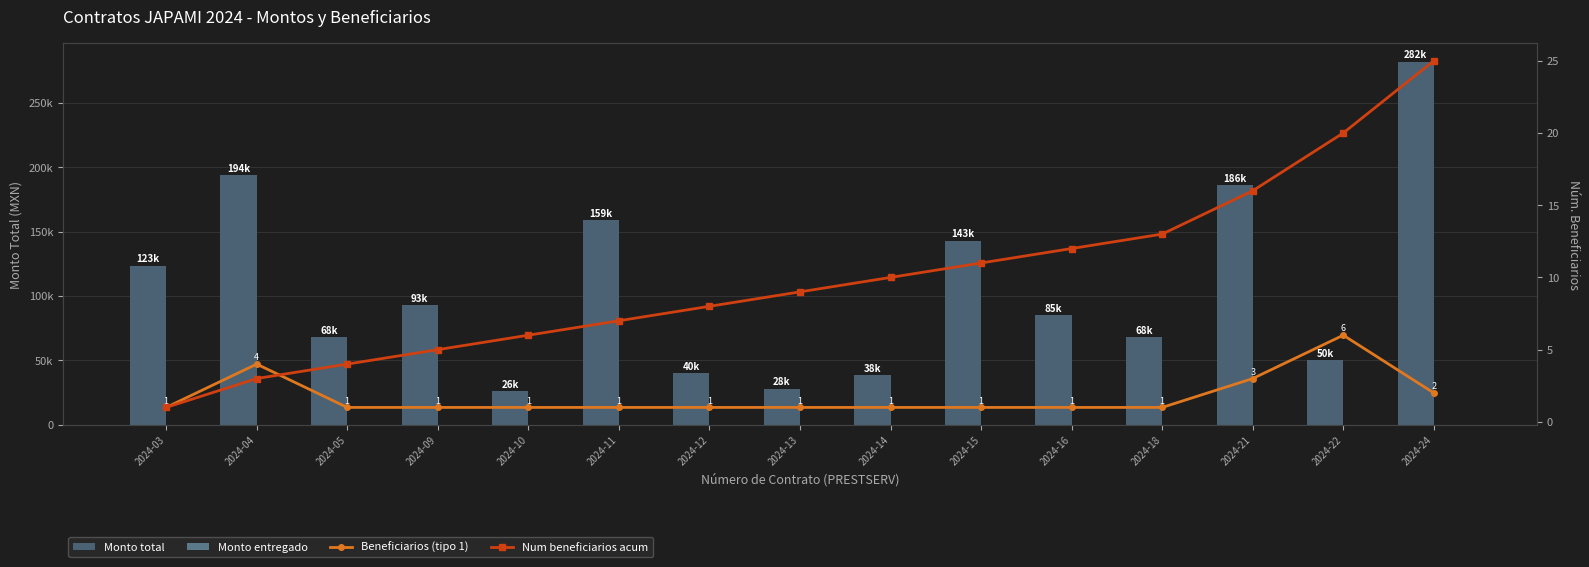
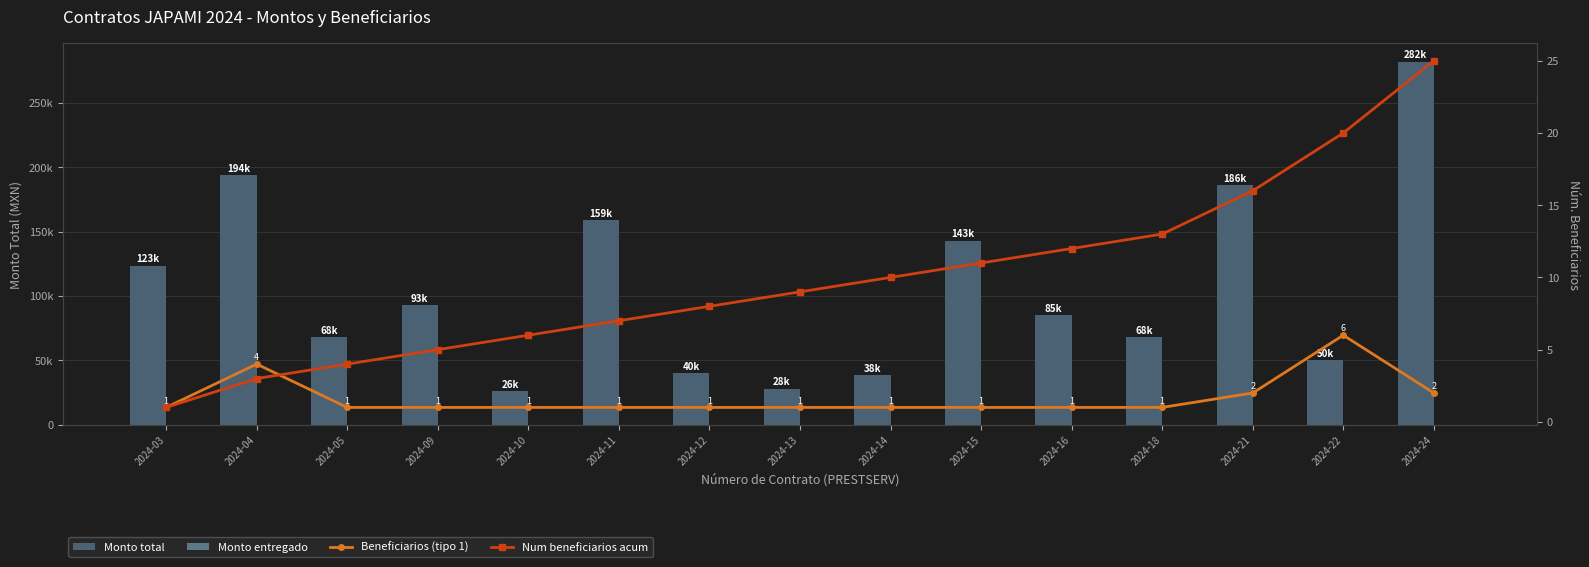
Beneficiarios (tipo 1), 2024-21: 3 -> 2
